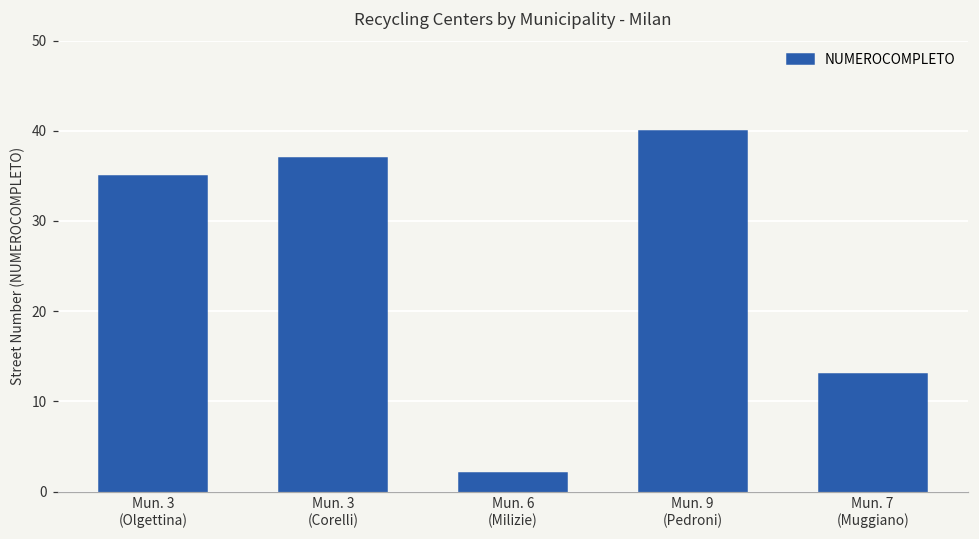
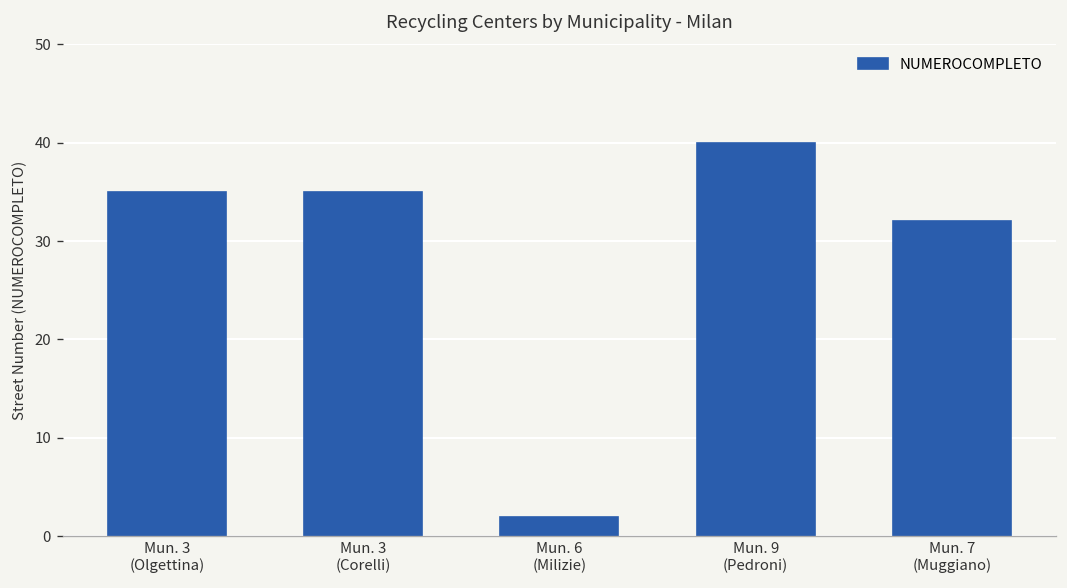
Mun. 3 (Corelli): 37 -> 35
Mun. 7 (Muggiano): 13 -> 32
